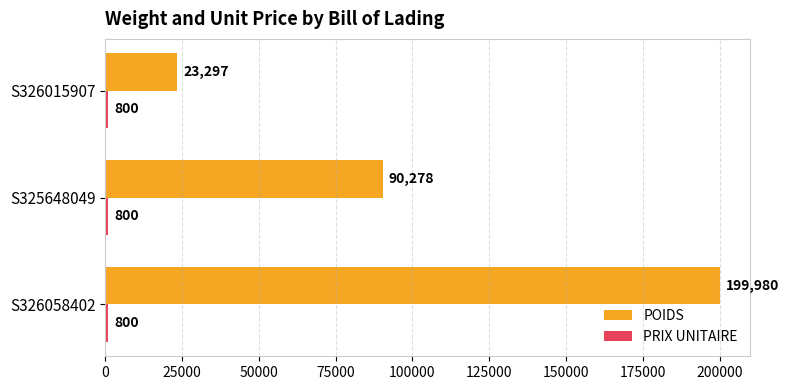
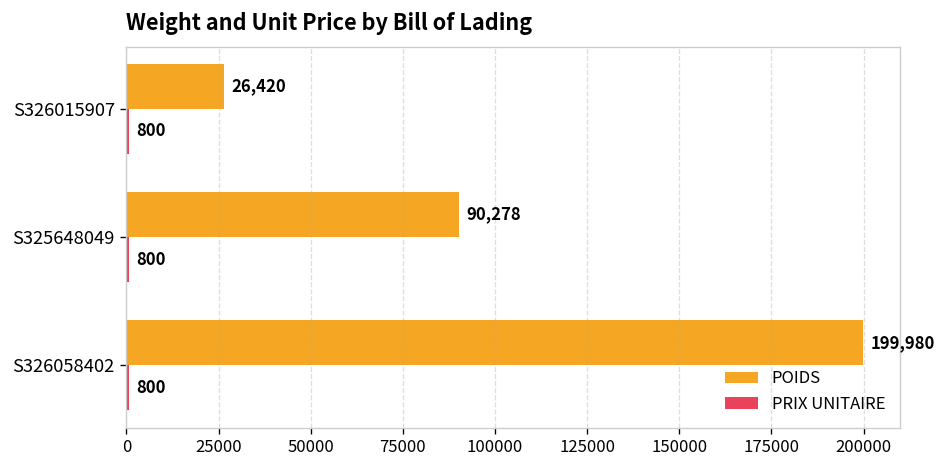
POIDS, S326015907: 23,297 -> 26,420
